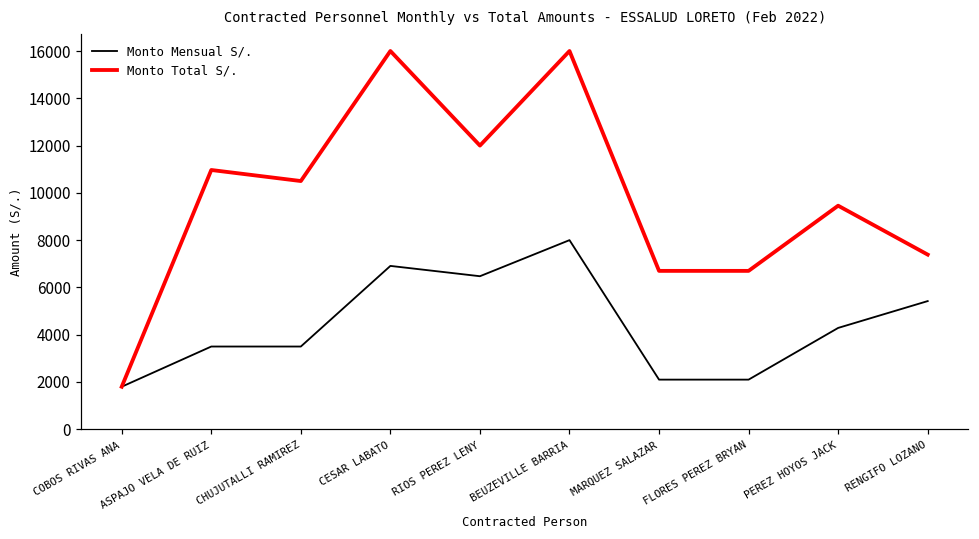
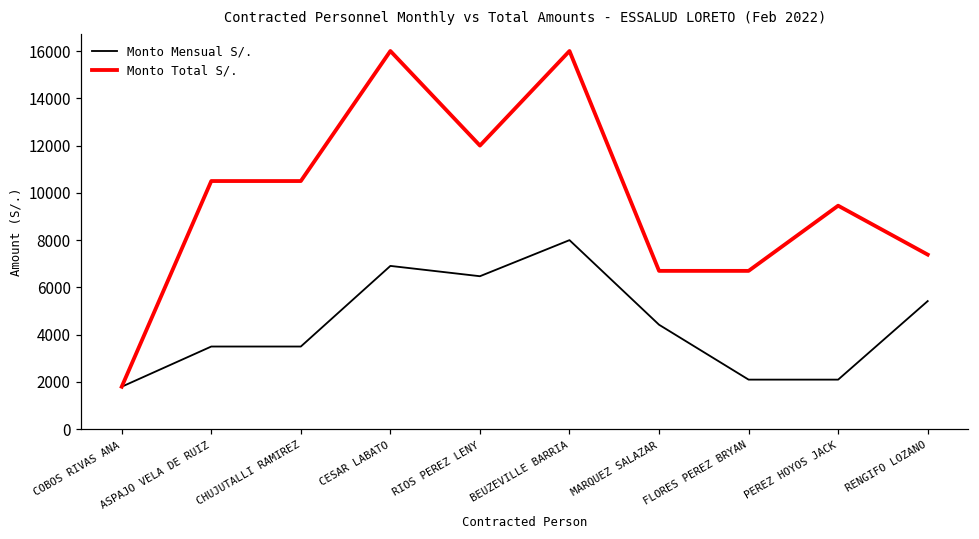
Monto Total S/., ASPAJO VELA DE RUIZ: 11000 -> 10500
Monto Mensual S/., MARQUEZ SALAZAR: 2100 -> 4400
Monto Mensual S/., PEREZ HOYOS JACK: 4300 -> 2100
